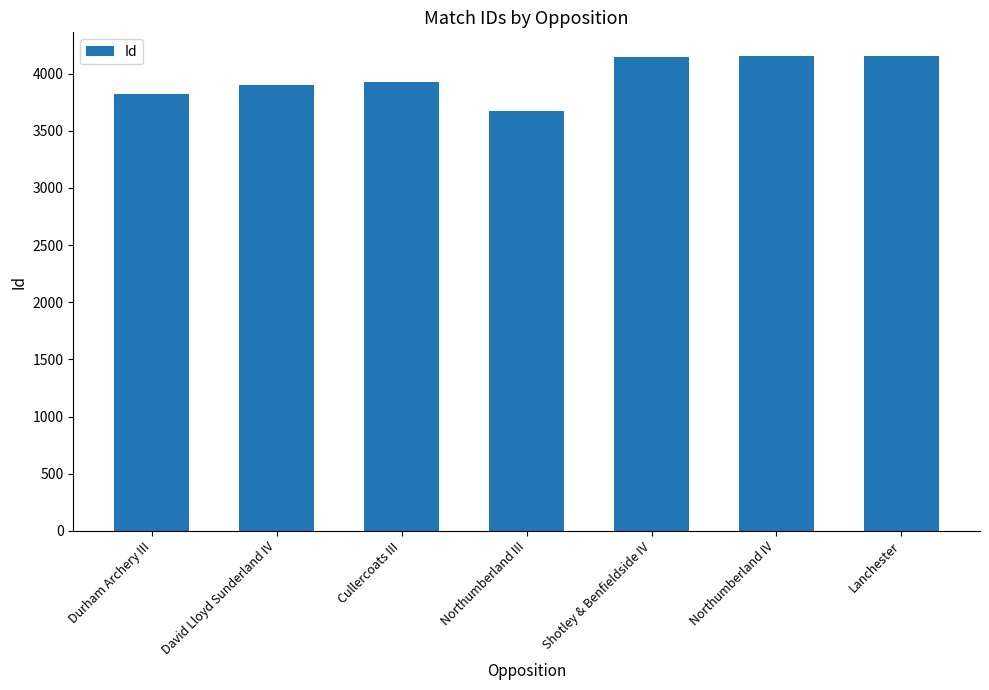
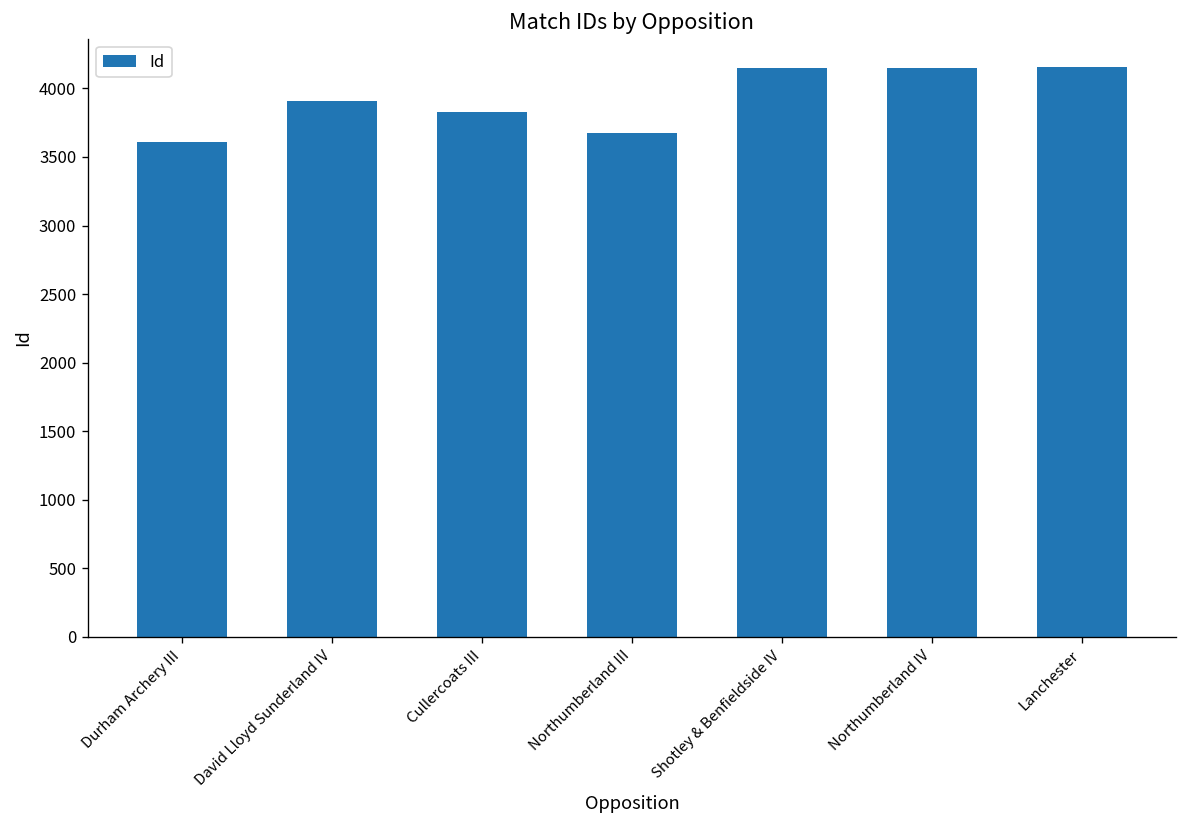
Durham Archery III: 3830 -> 3610
Cullercoats III: 3930 -> 3830
